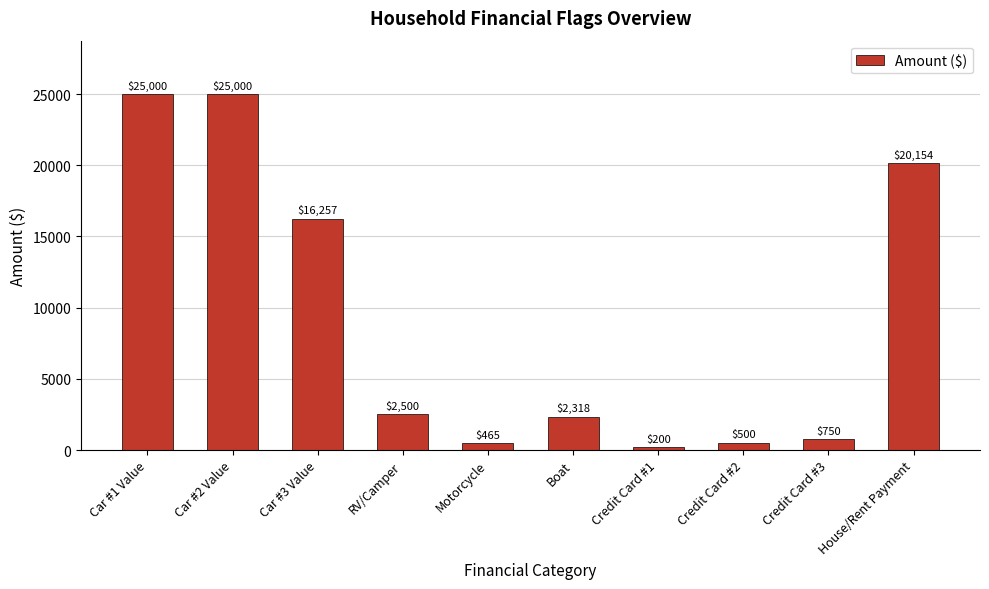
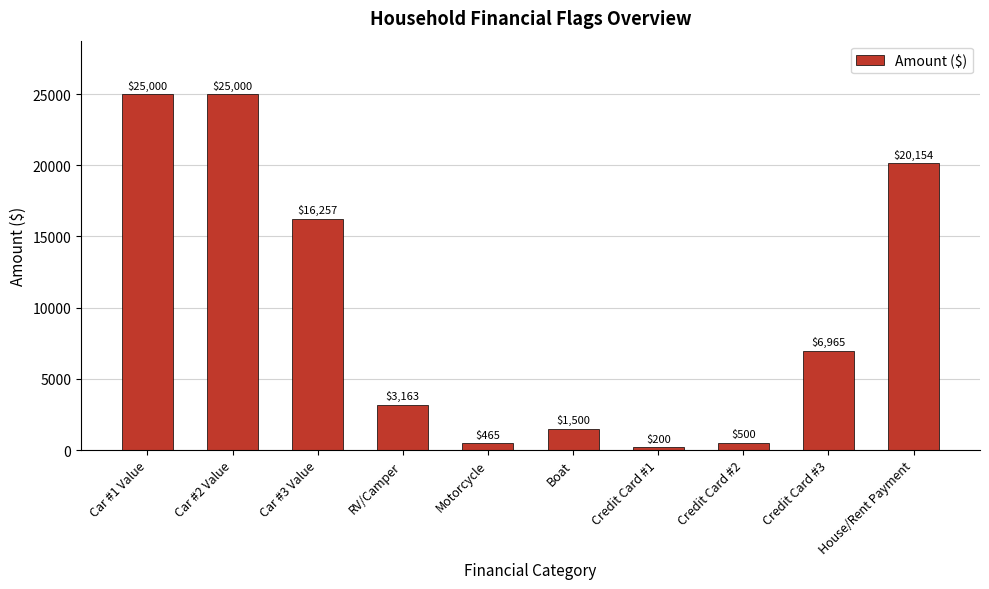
RV/Camper: $2,500 -> $3,163
Boat: $2,318 -> $1,500
Credit Card #3: $750 -> $6,965
